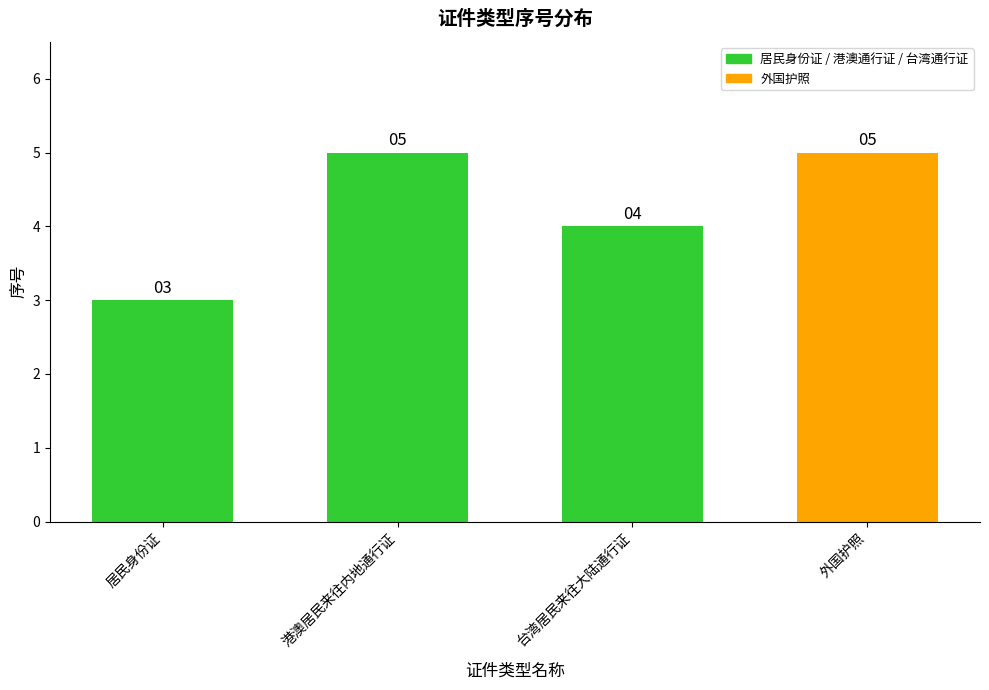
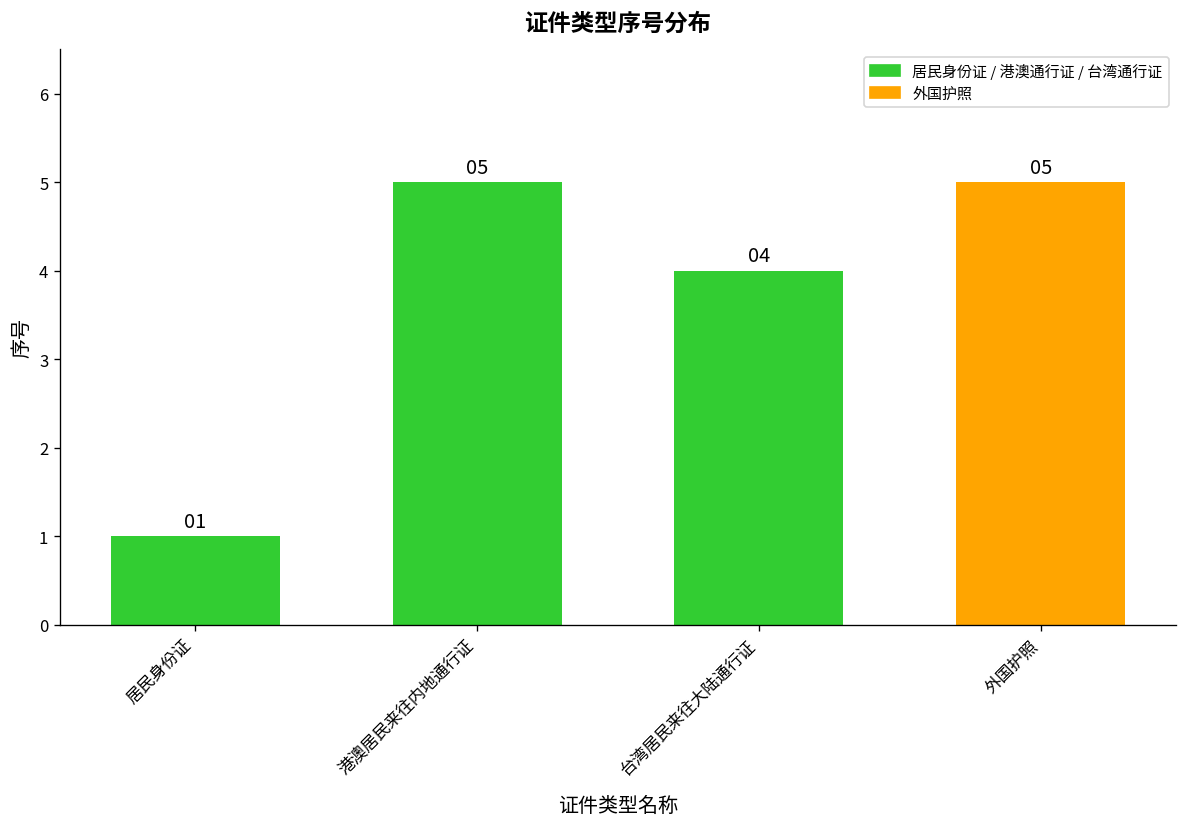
居民身份证: 03 -> 01
